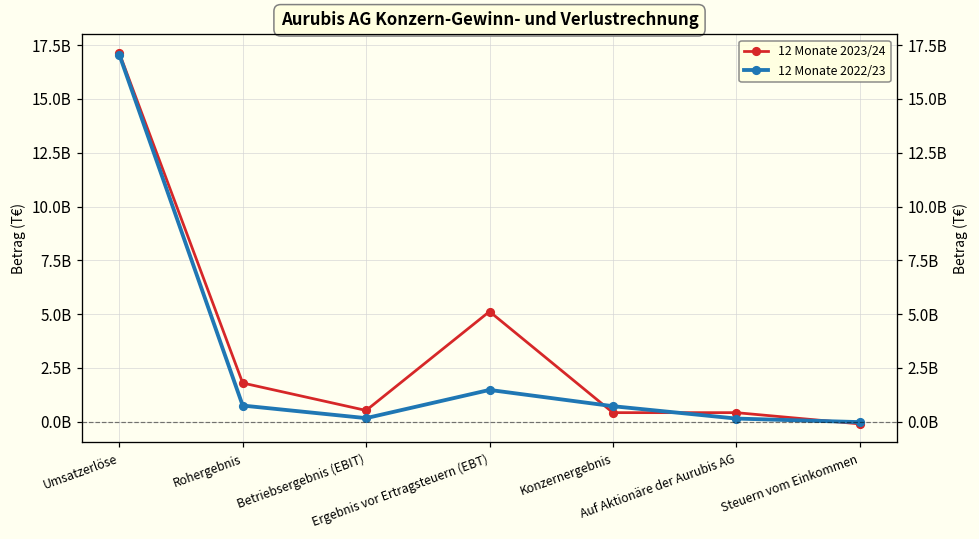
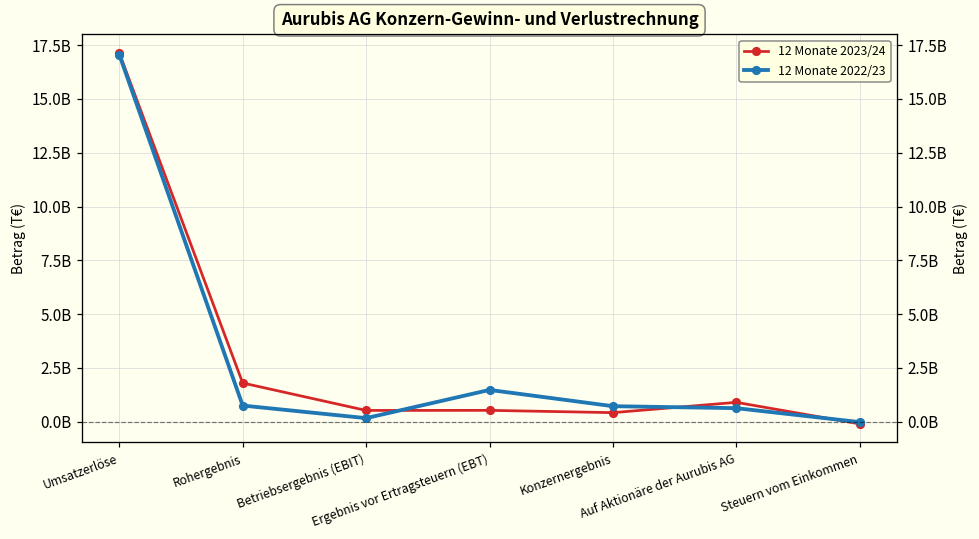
12 Monate 2023/24, Ergebnis vor Ertragsteuern (EBT): 5100000000 -> 500000000
12 Monate 2023/24, Auf Aktionäre der Aurubis AG: 400000000 -> 900000000
12 Monate 2022/23, Auf Aktionäre der Aurubis AG: 100000000 -> 600000000
